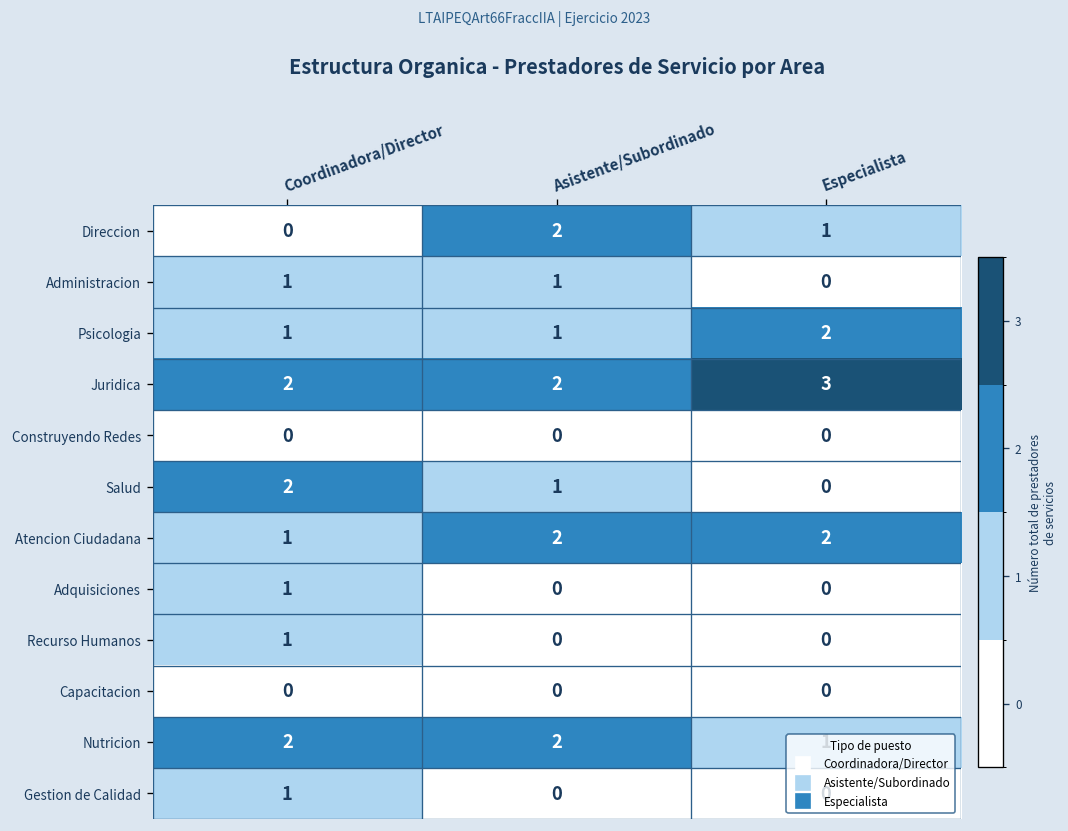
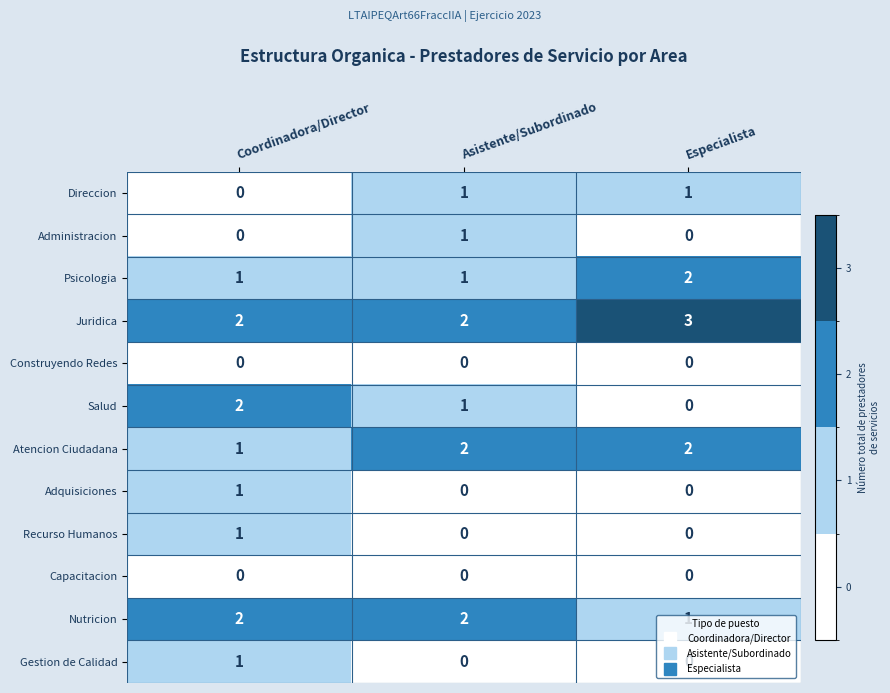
Direccion, Asistente/Subordinado: 2 -> 1
Administracion, Coordinadora/Director: 1 -> 0
